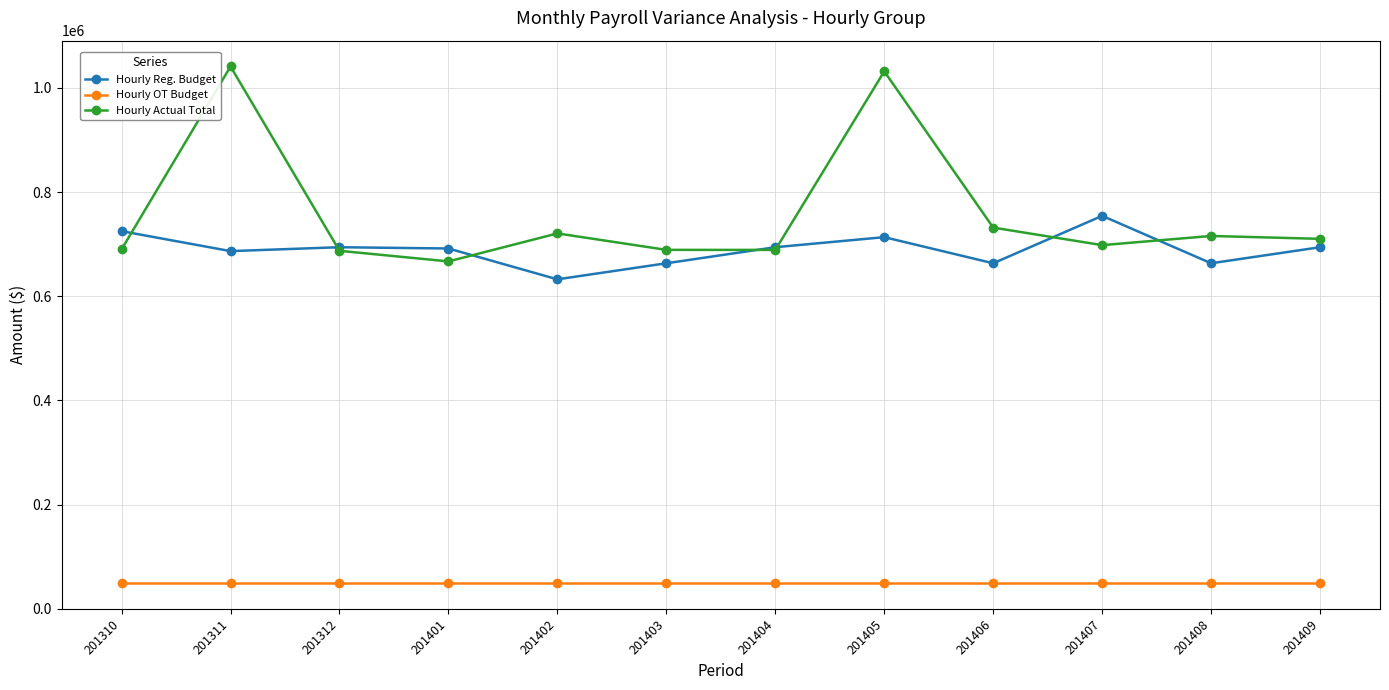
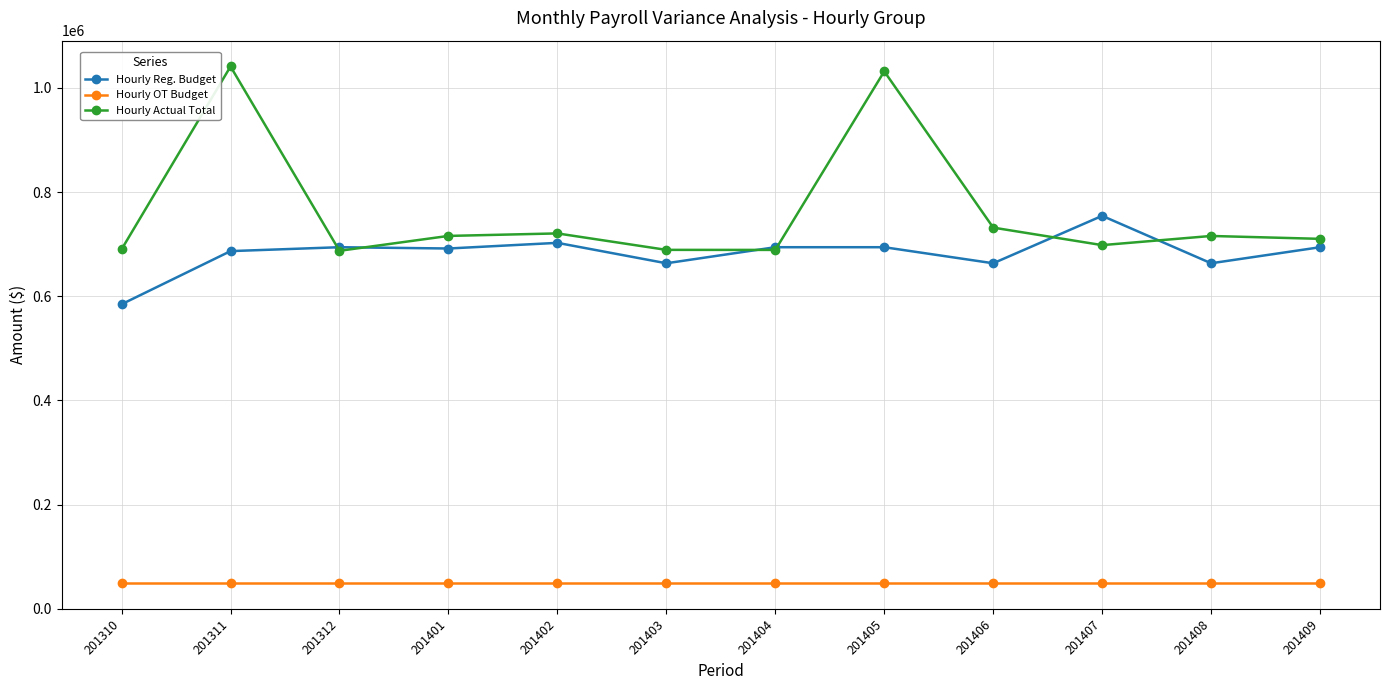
Hourly Reg. Budget, 201310: 730000 -> 580000
Hourly Actual Total, 201401: 670000 -> 720000
Hourly Reg. Budget, 201402: 630000 -> 700000
Hourly Reg. Budget, 201405: 710000 -> 690000
